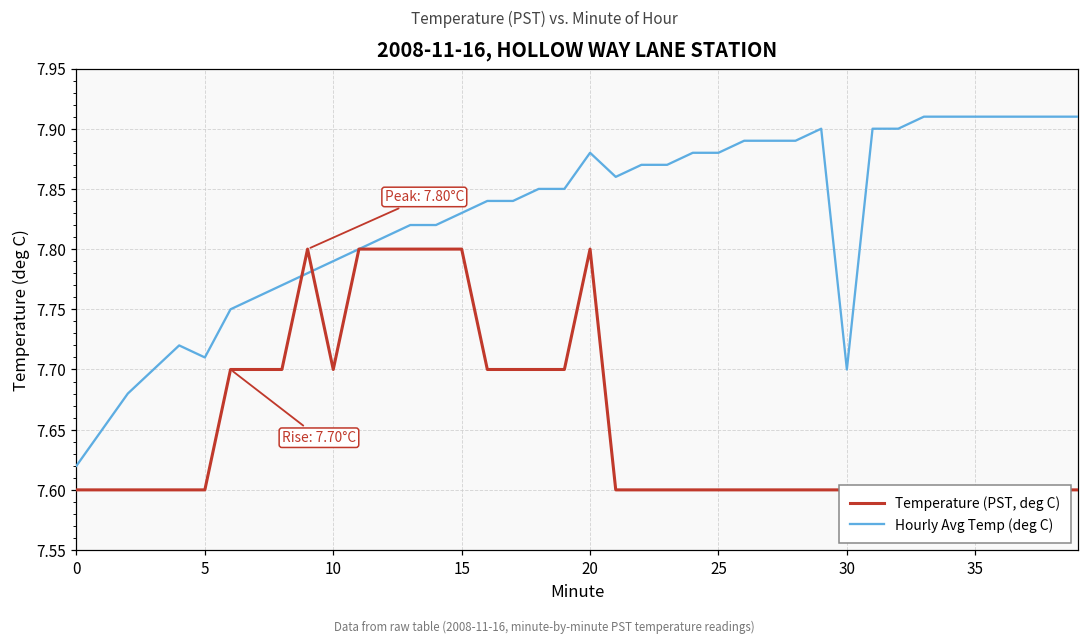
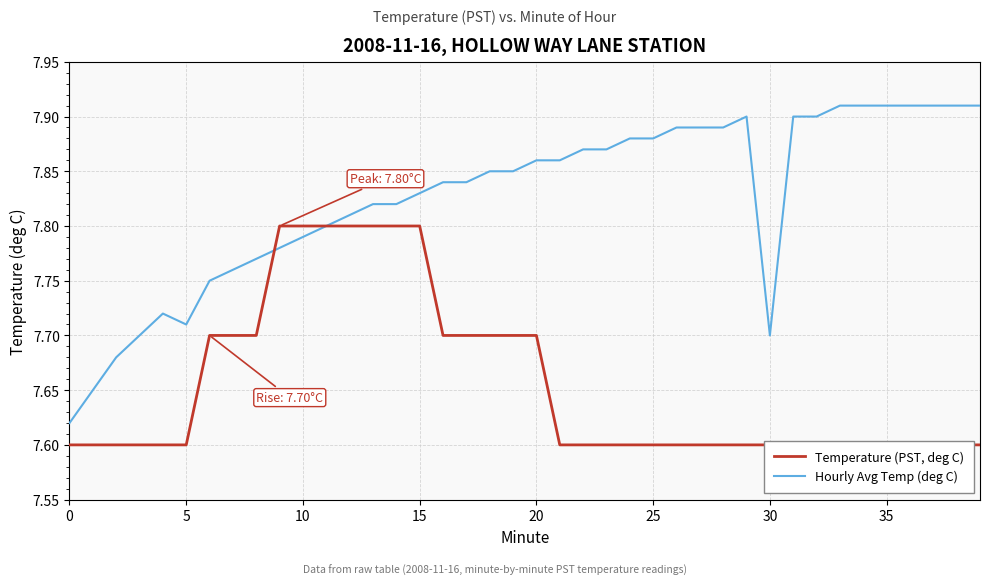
Temperature (PST, deg C), 10: 7.7 -> 7.8
Temperature (PST, deg C), 20: 7.8 -> 7.7
Hourly Avg Temp (deg C), 20: 7.88 -> 7.86
